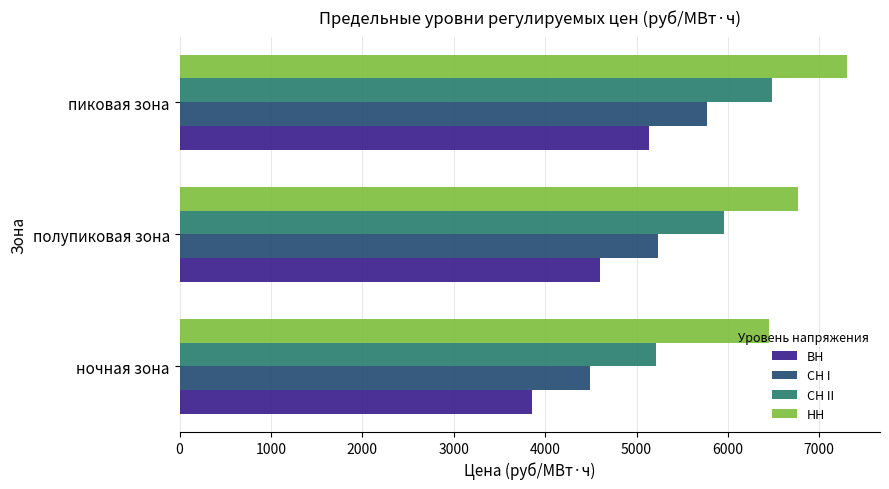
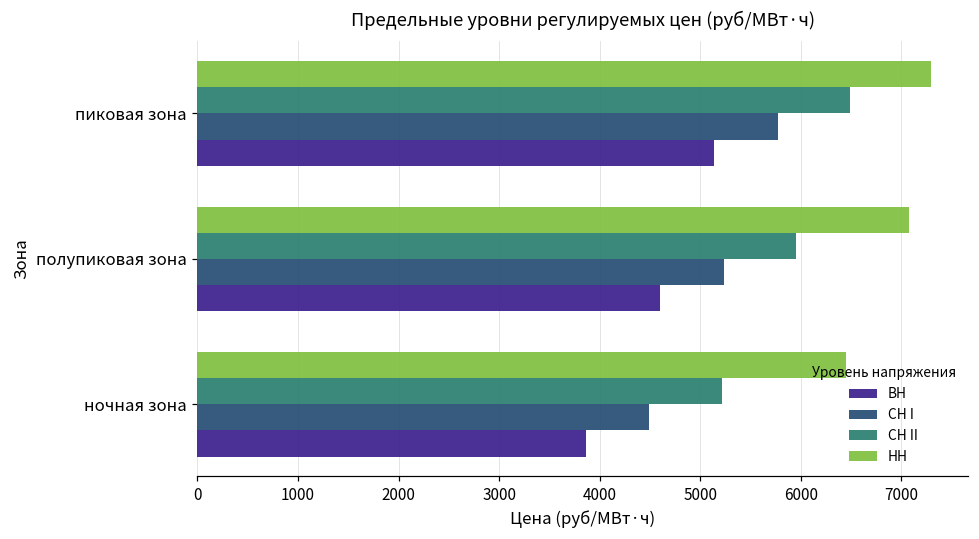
НН, полупиковая зона: 6800 -> 7100
